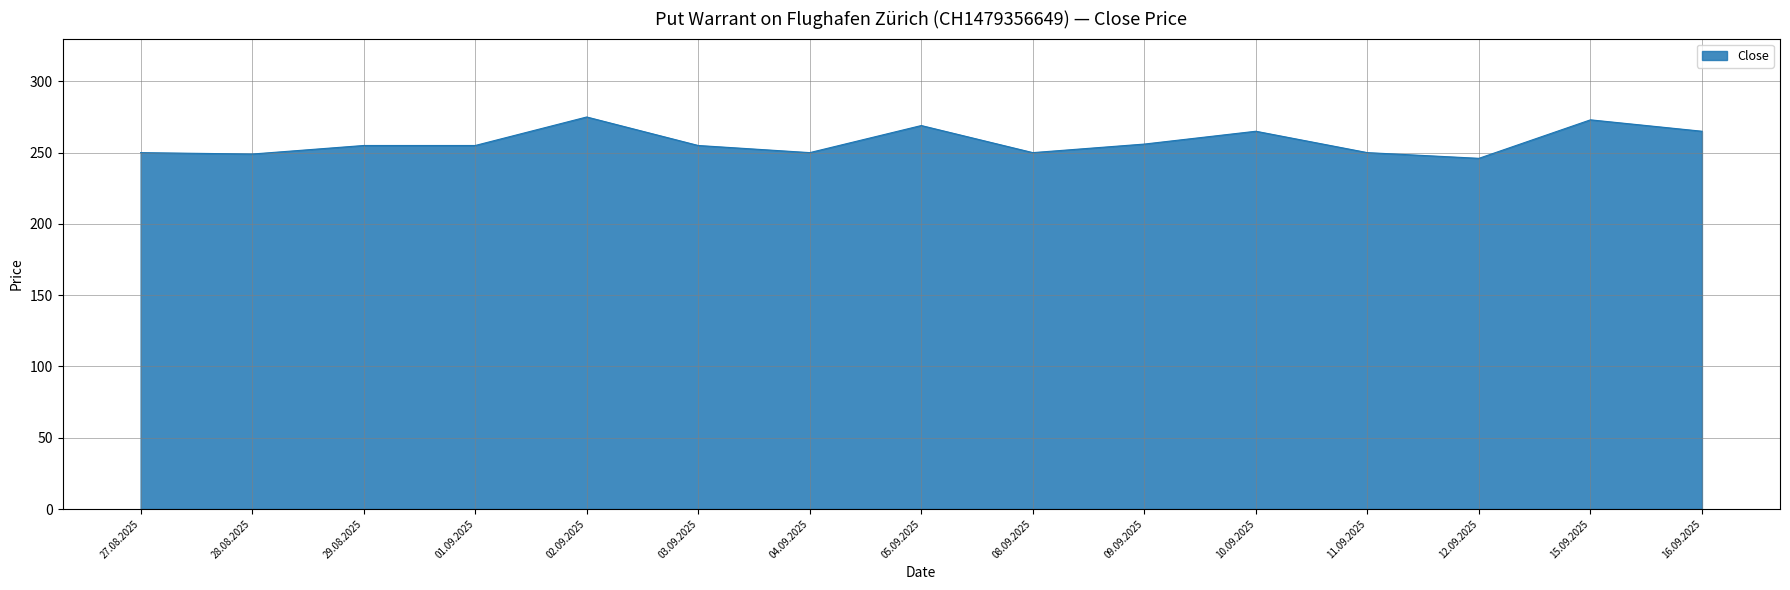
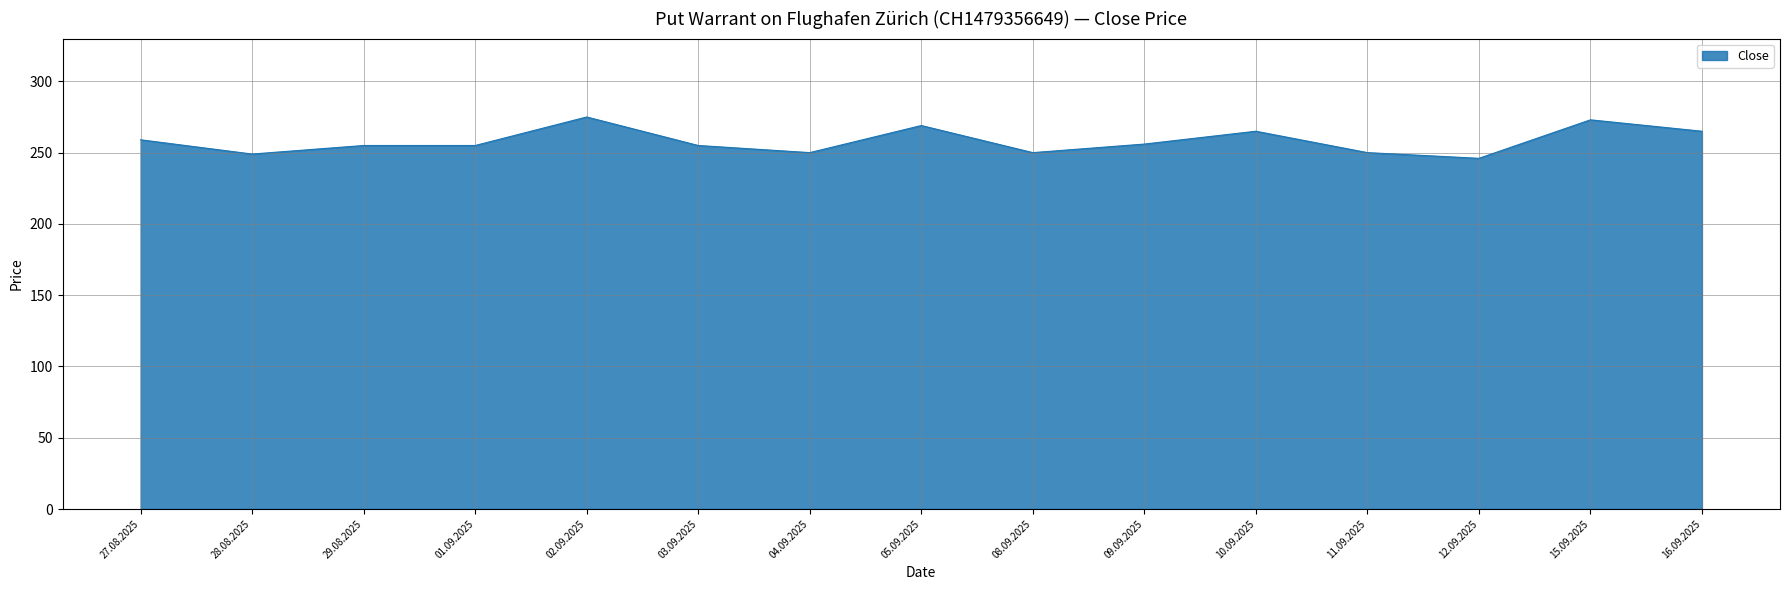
27.08.2025: 250 -> 259
